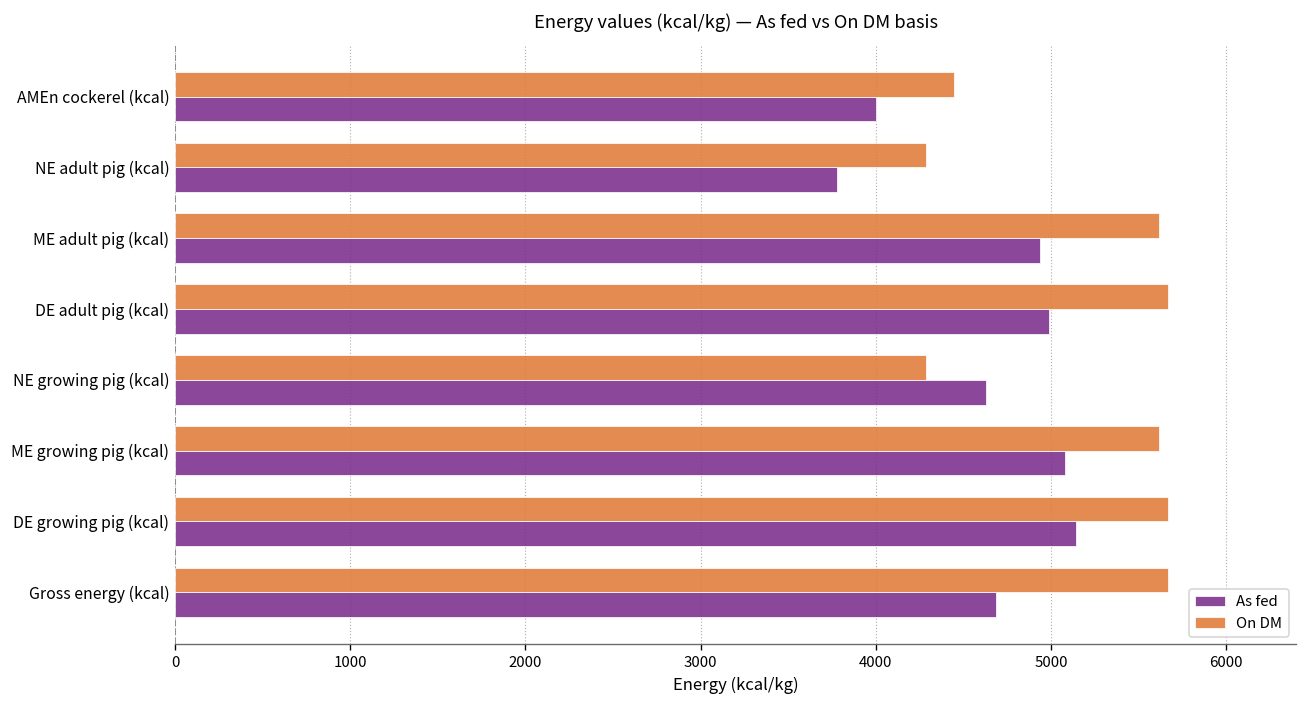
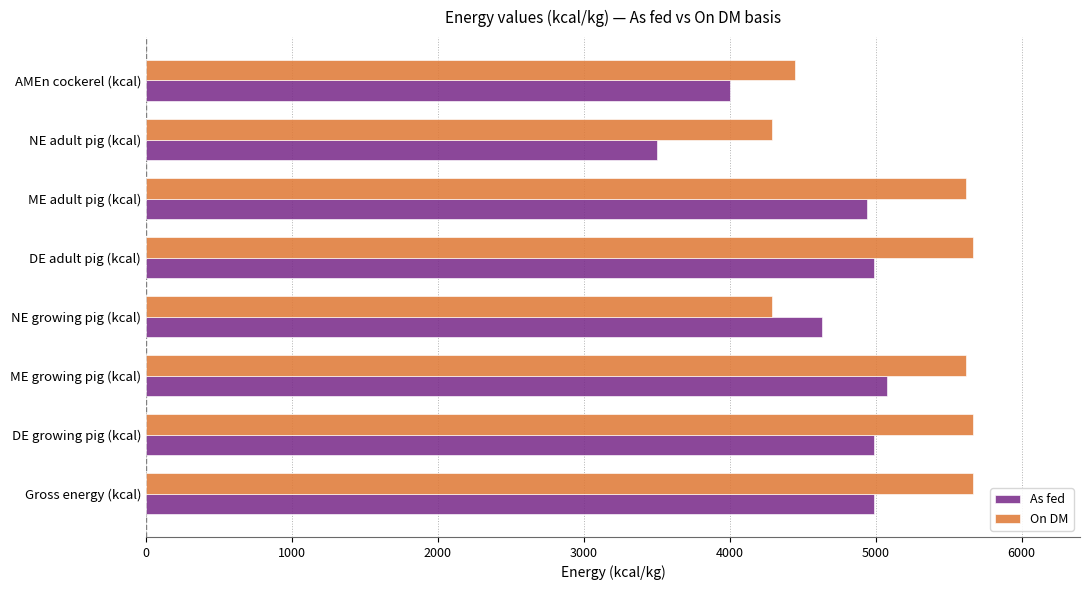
As fed, NE adult pig (kcal): 3780 -> 3500
As fed, DE growing pig (kcal): 5150 -> 4990
As fed, Gross energy (kcal): 4690 -> 4990
